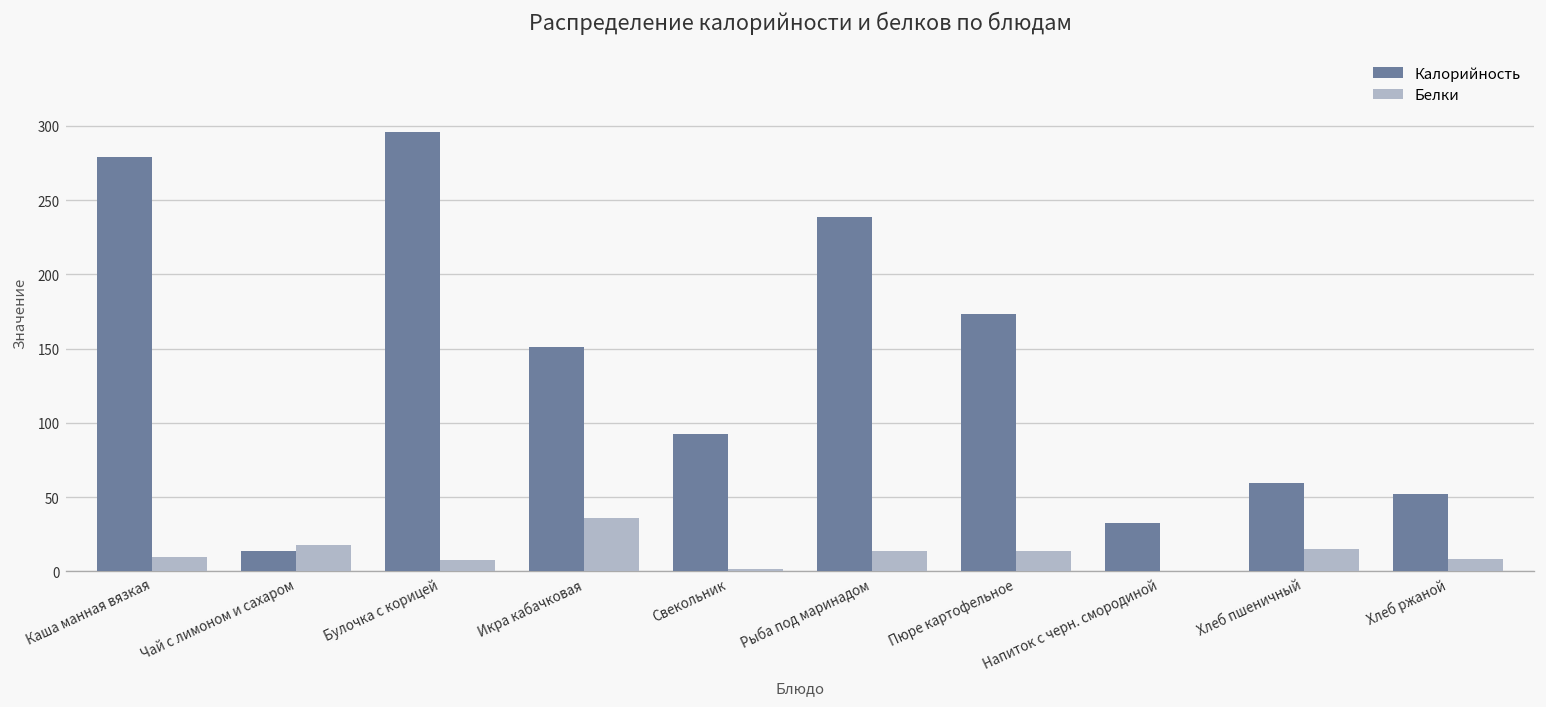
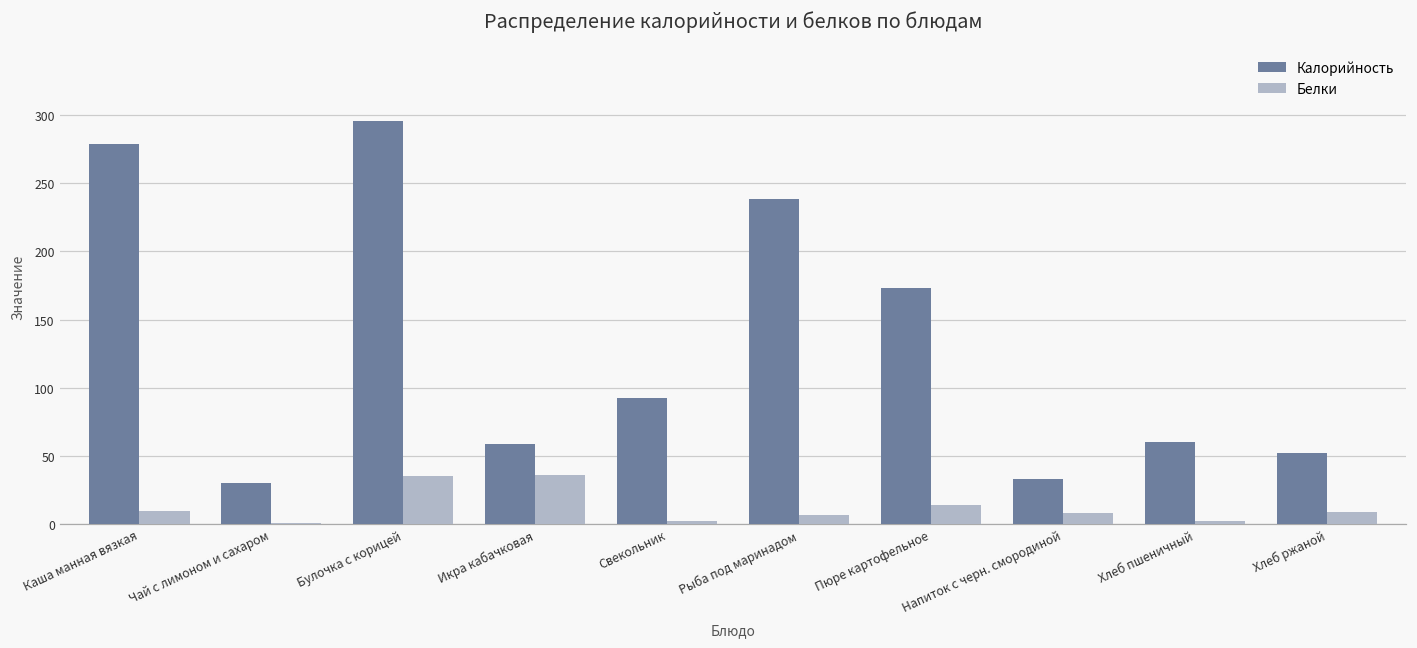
Калорийность, Чай с лимоном и сахаром: 14 -> 30
Белки, Чай с лимоном и сахаром: 17 -> 0
Белки, Булочка с корицей: 8 -> 35
Калорийность, Икра кабачковая: 151 -> 58
Белки, Рыба под маринадом: 14 -> 7
Белки, Напиток с черн. смородиной: 0 -> 8
Белки, Хлеб пшеничный: 15 -> 2
